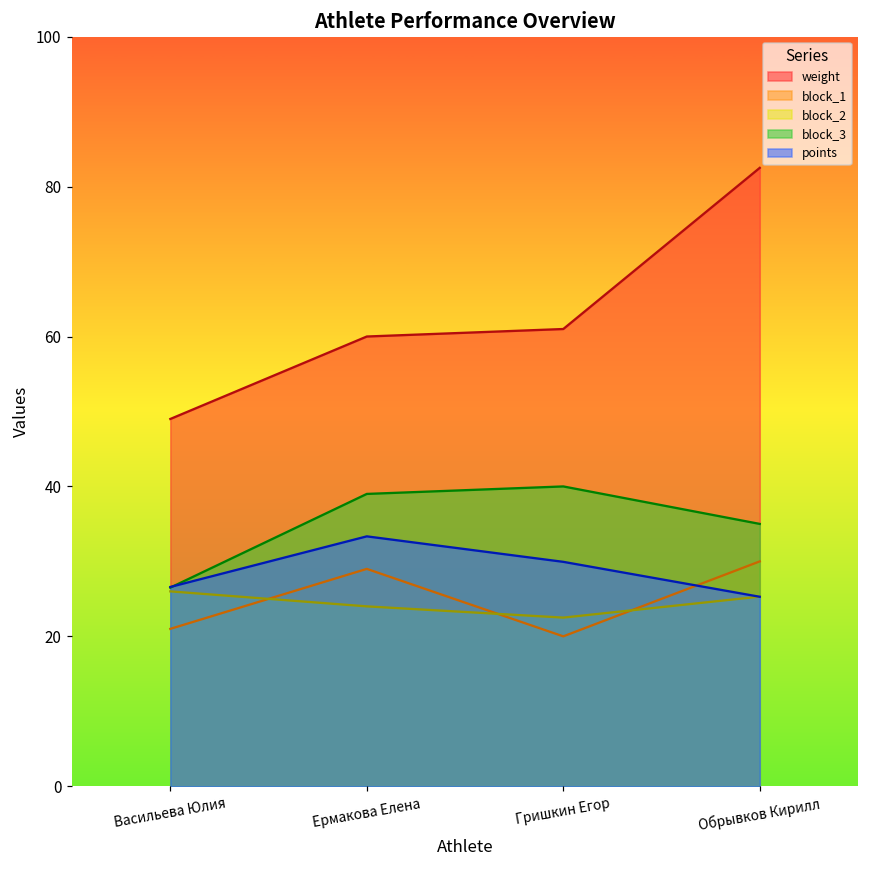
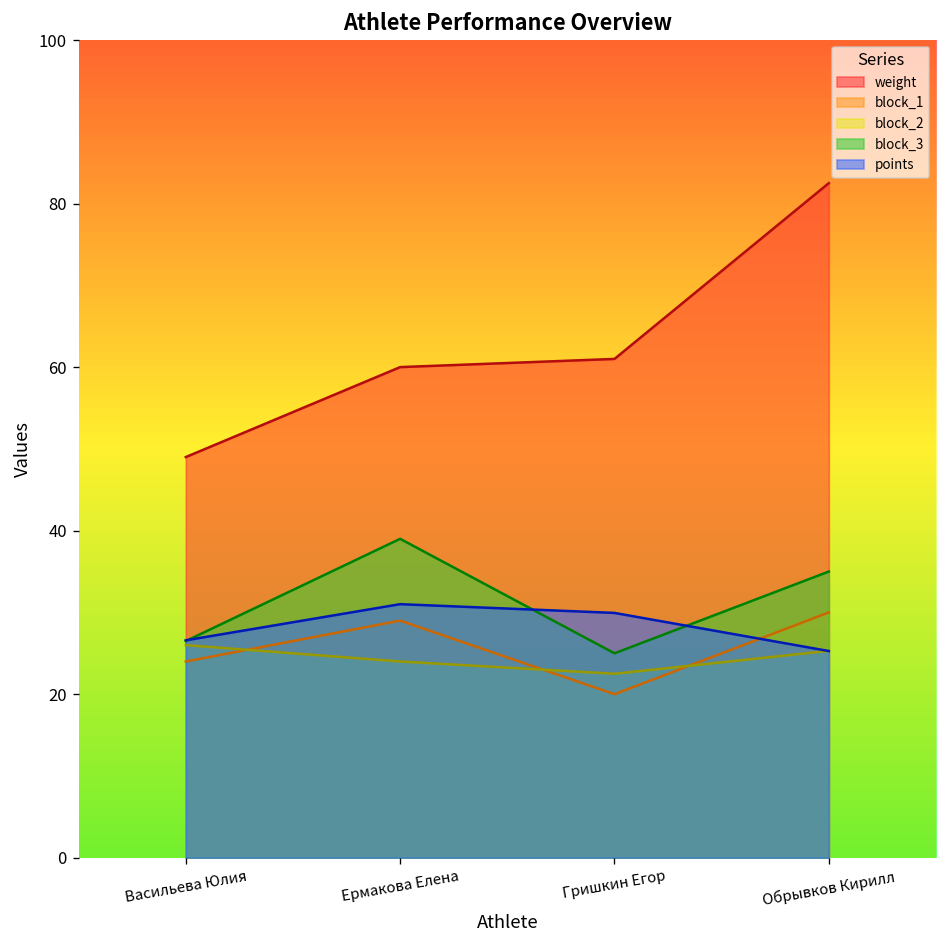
block_1, Васильева Юлия: 21 -> 24
points, Ермакова Елена: 33 -> 31
block_3, Гришкин Егор: 40 -> 25
